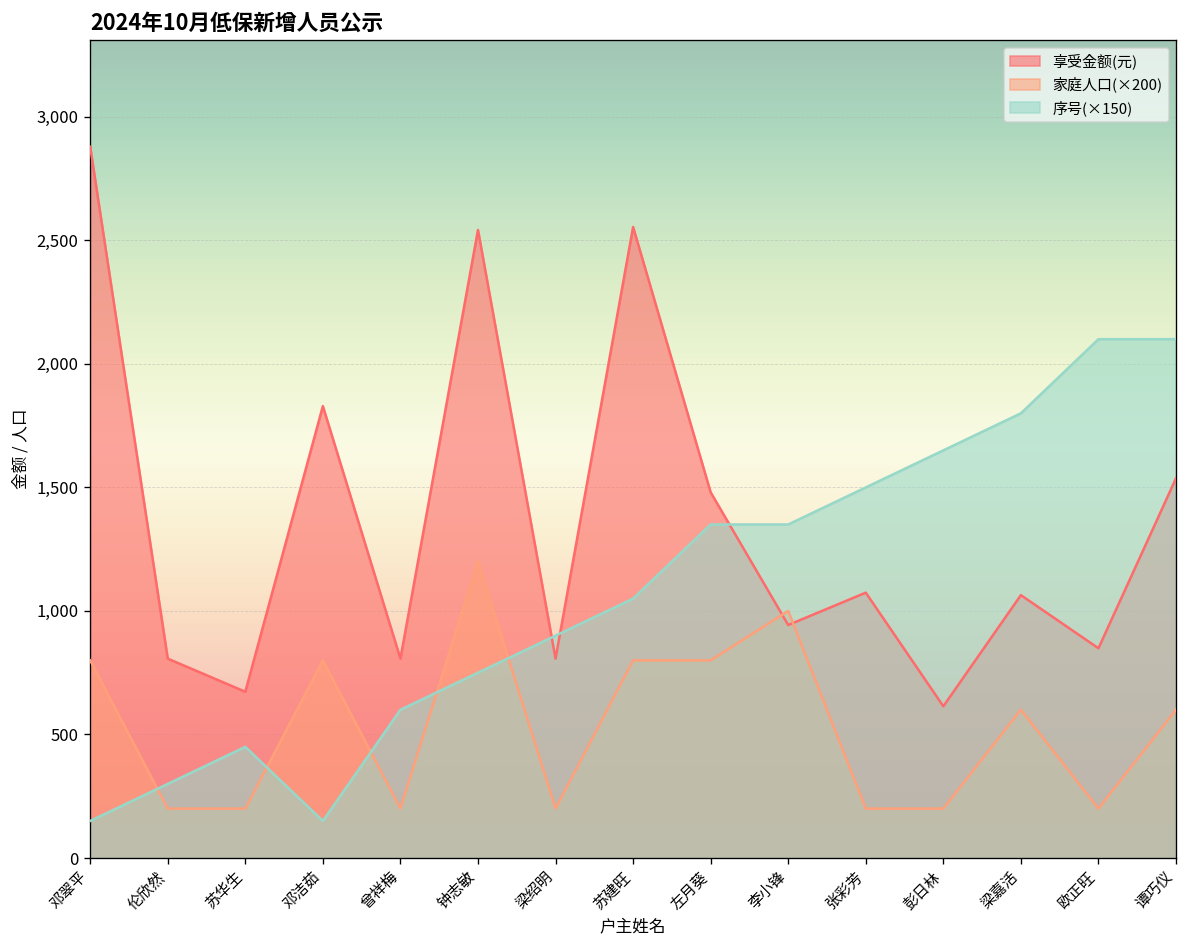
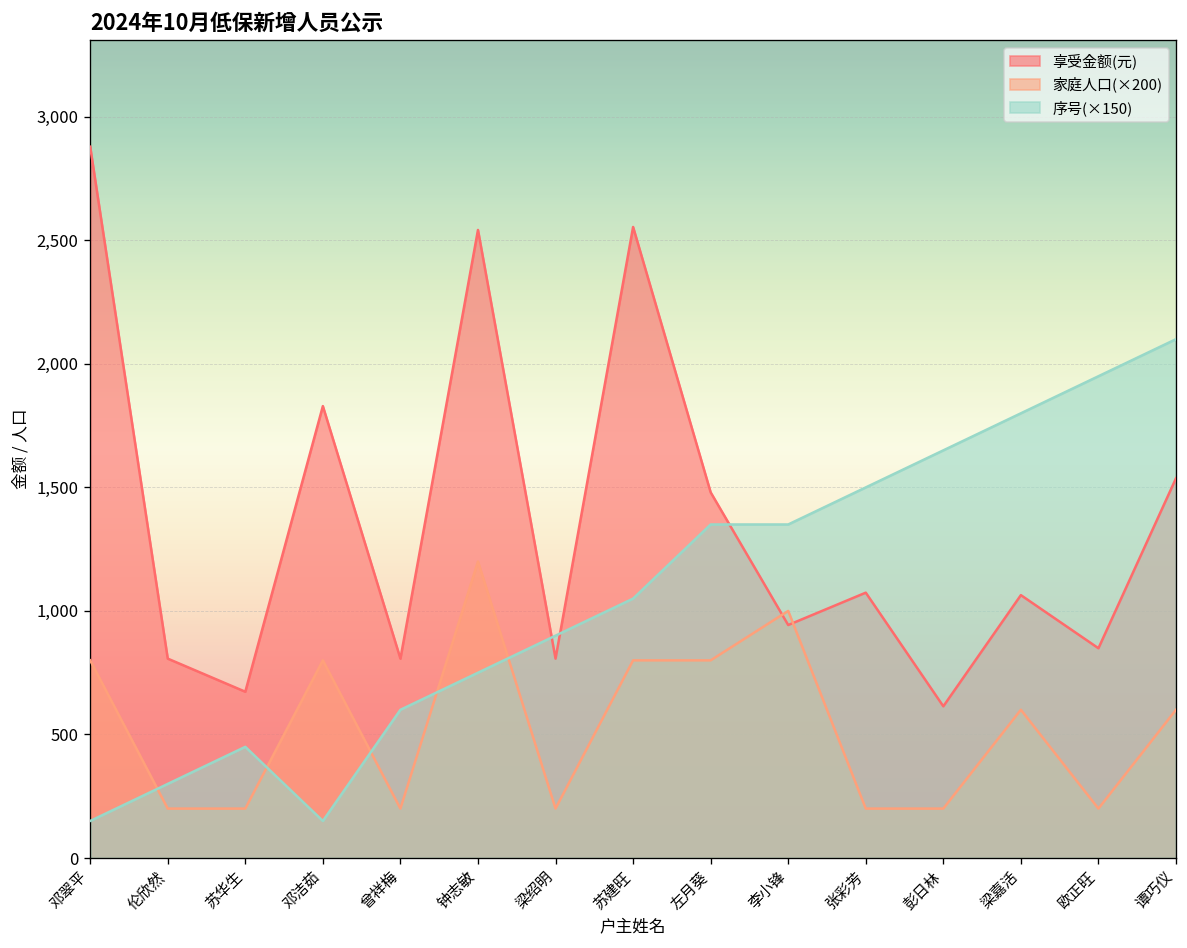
序号(×150), 欧正旺: 2,100 -> 1,950
